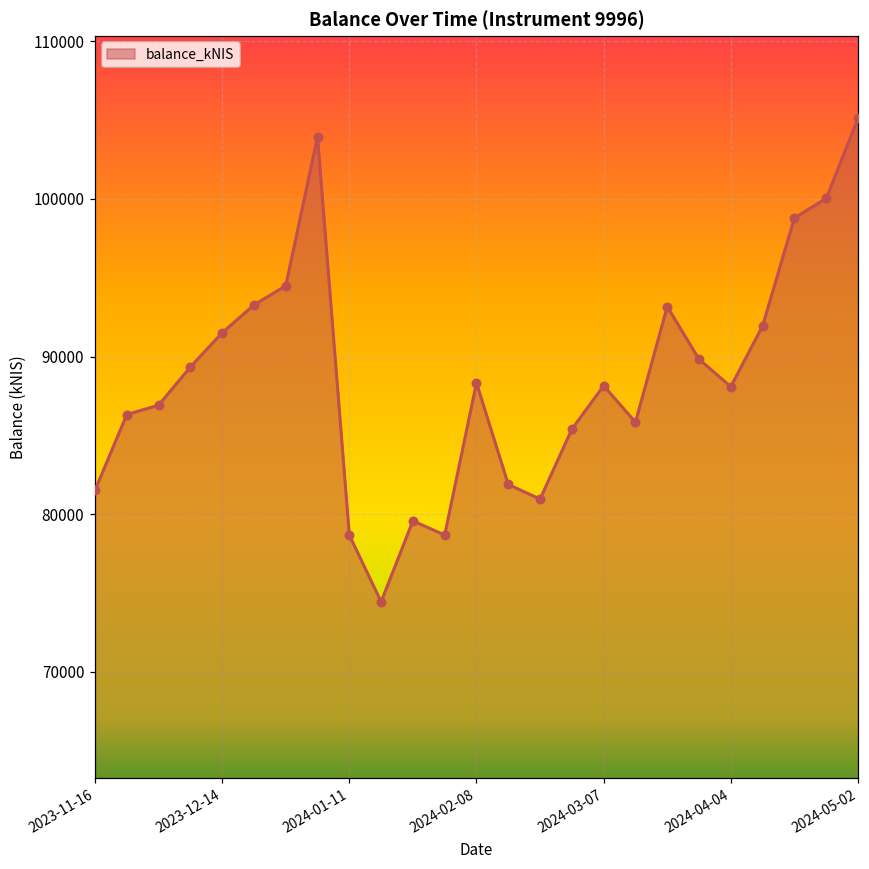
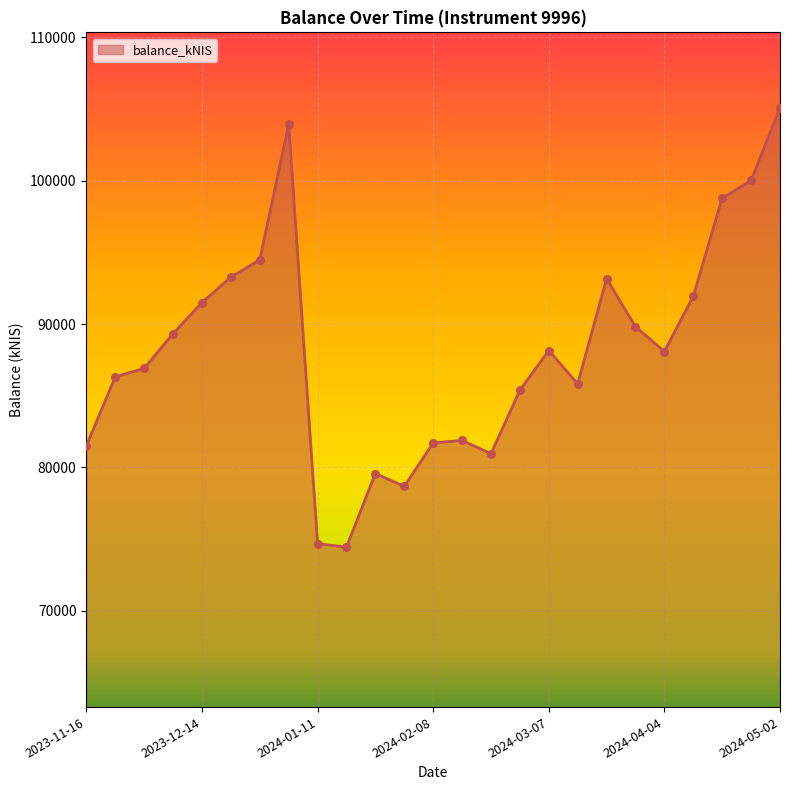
2024-01-11: 78700 -> 74700
2024-02-08: 88300 -> 81700
